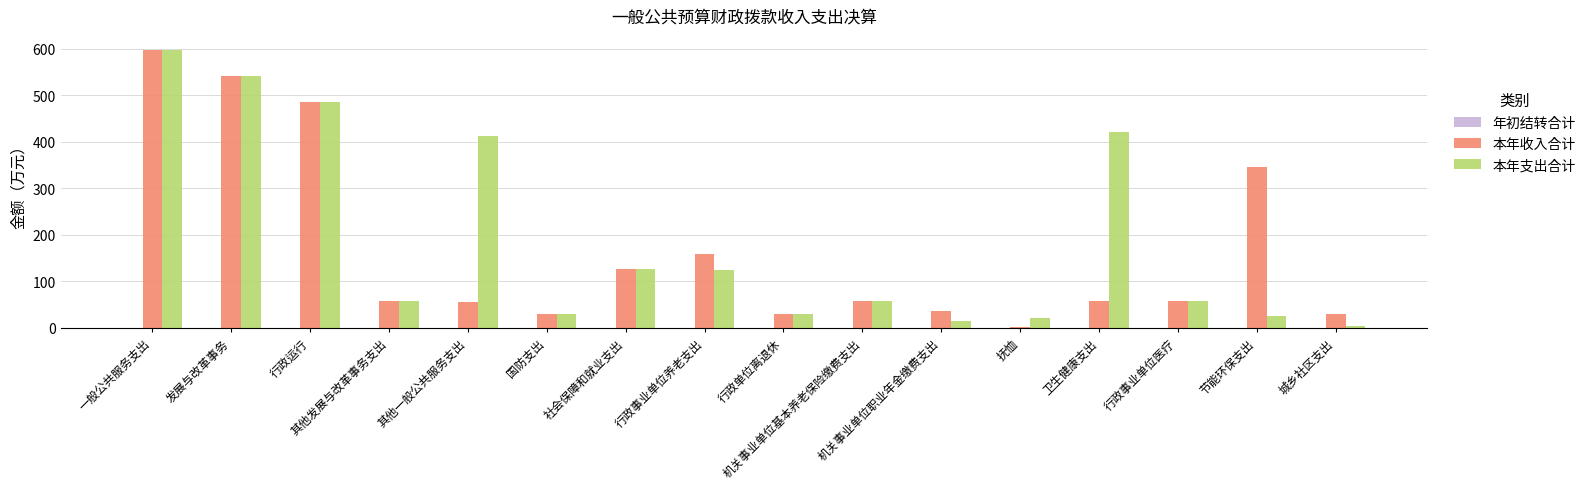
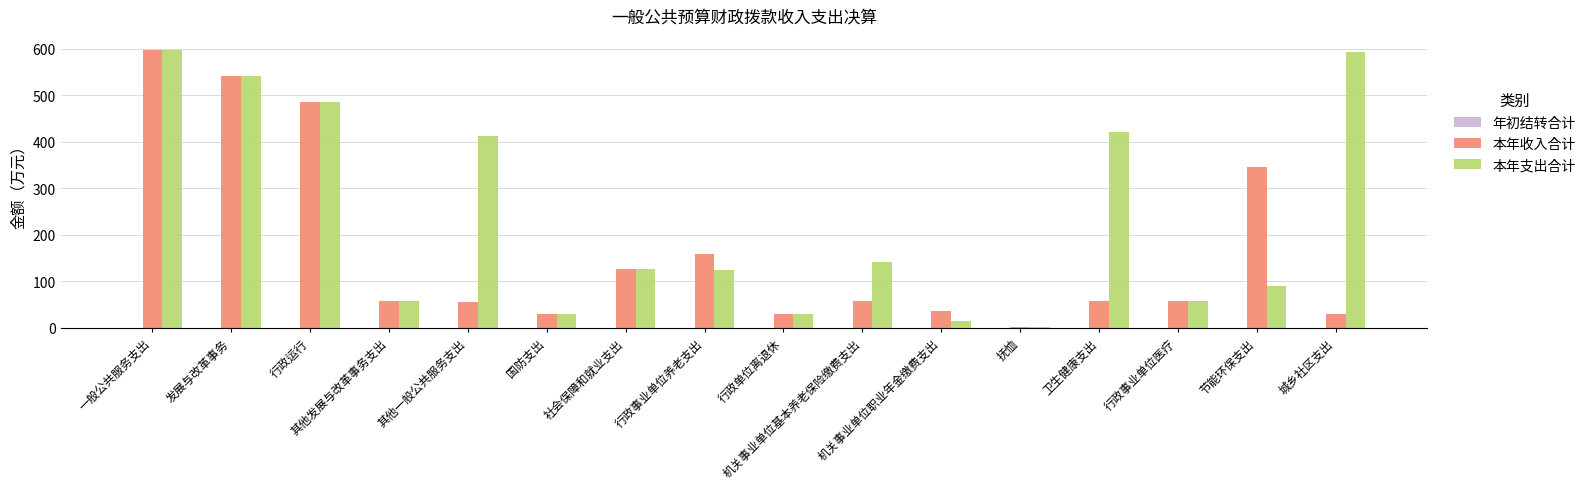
本年支出合计, 机关事业单位基本养老保险缴费支出: 60 -> 140
本年支出合计, 抚恤: 20 -> 0
本年支出合计, 节能环保支出: 30 -> 90
本年支出合计, 城乡社区支出: 10 -> 590
